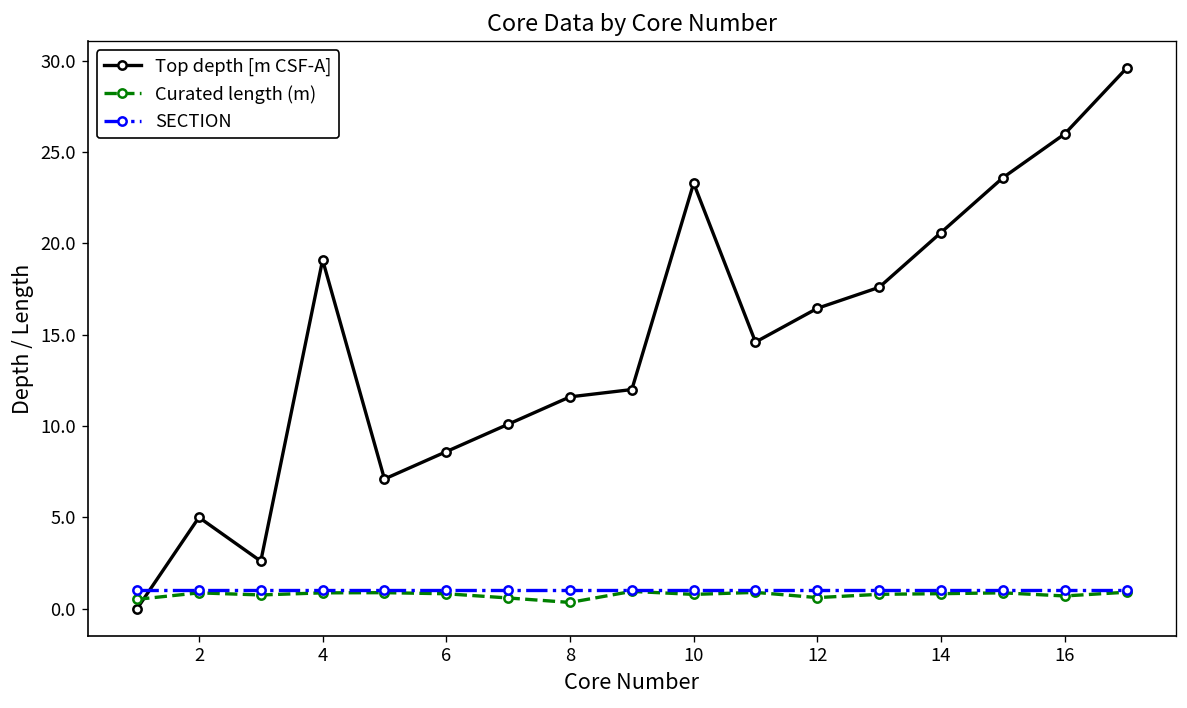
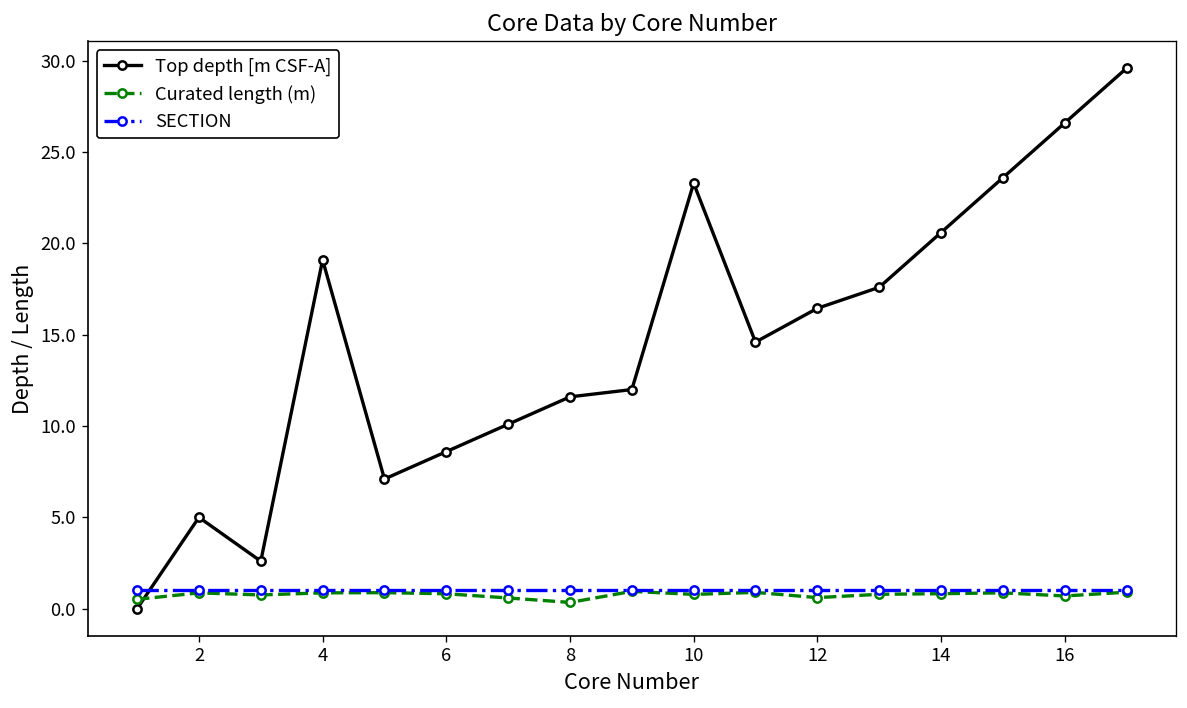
Top depth [m CSF-A], 16: 26.0 -> 26.6
